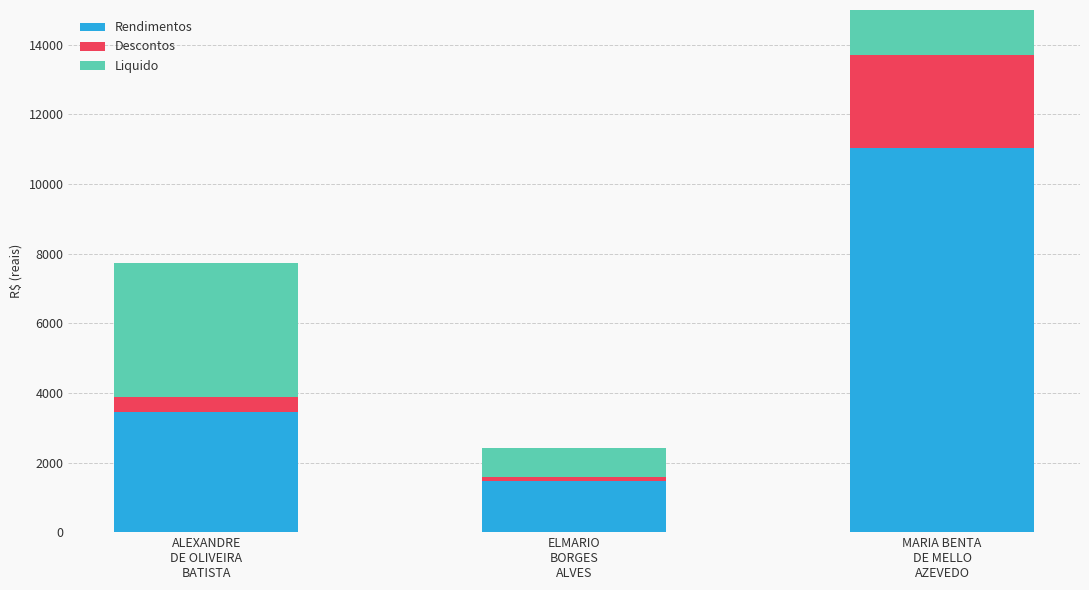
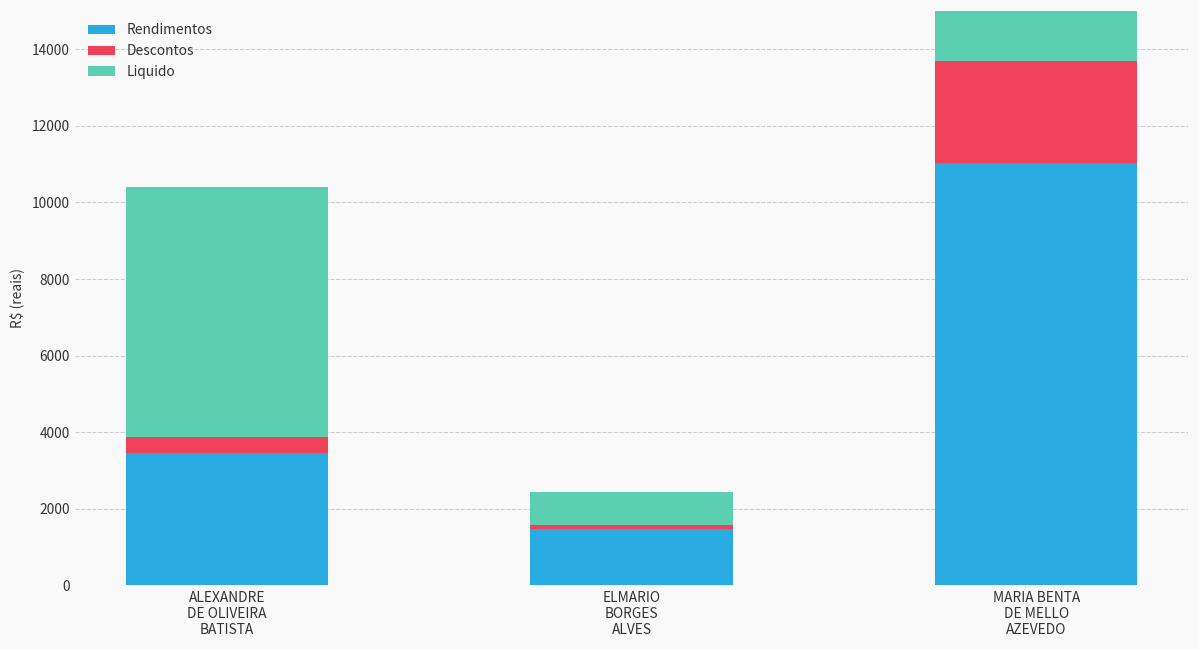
Liquido, ALEXANDRE DE OLIVEIRA BATISTA: 3900 -> 6500
